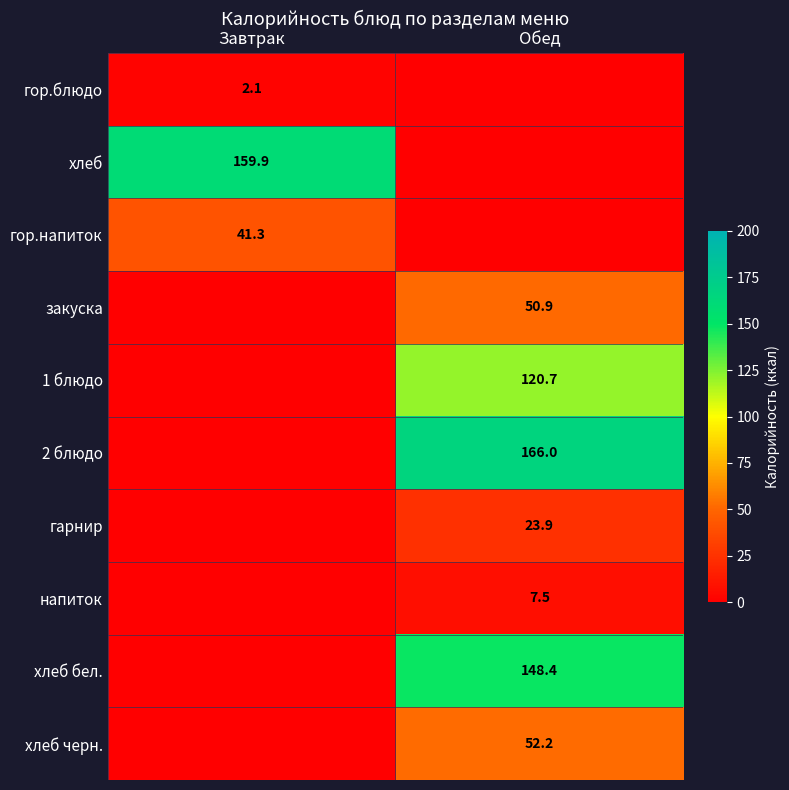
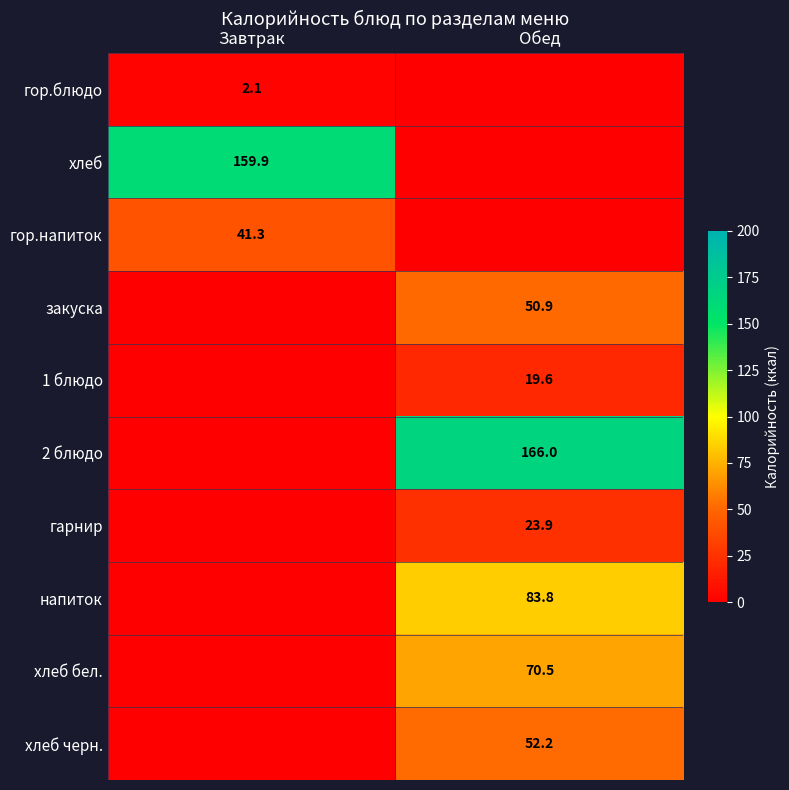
1 блюдо, Обед: 120.7 -> 19.6
напиток, Обед: 7.5 -> 83.8
хлеб бел., Обед: 148.4 -> 70.5
